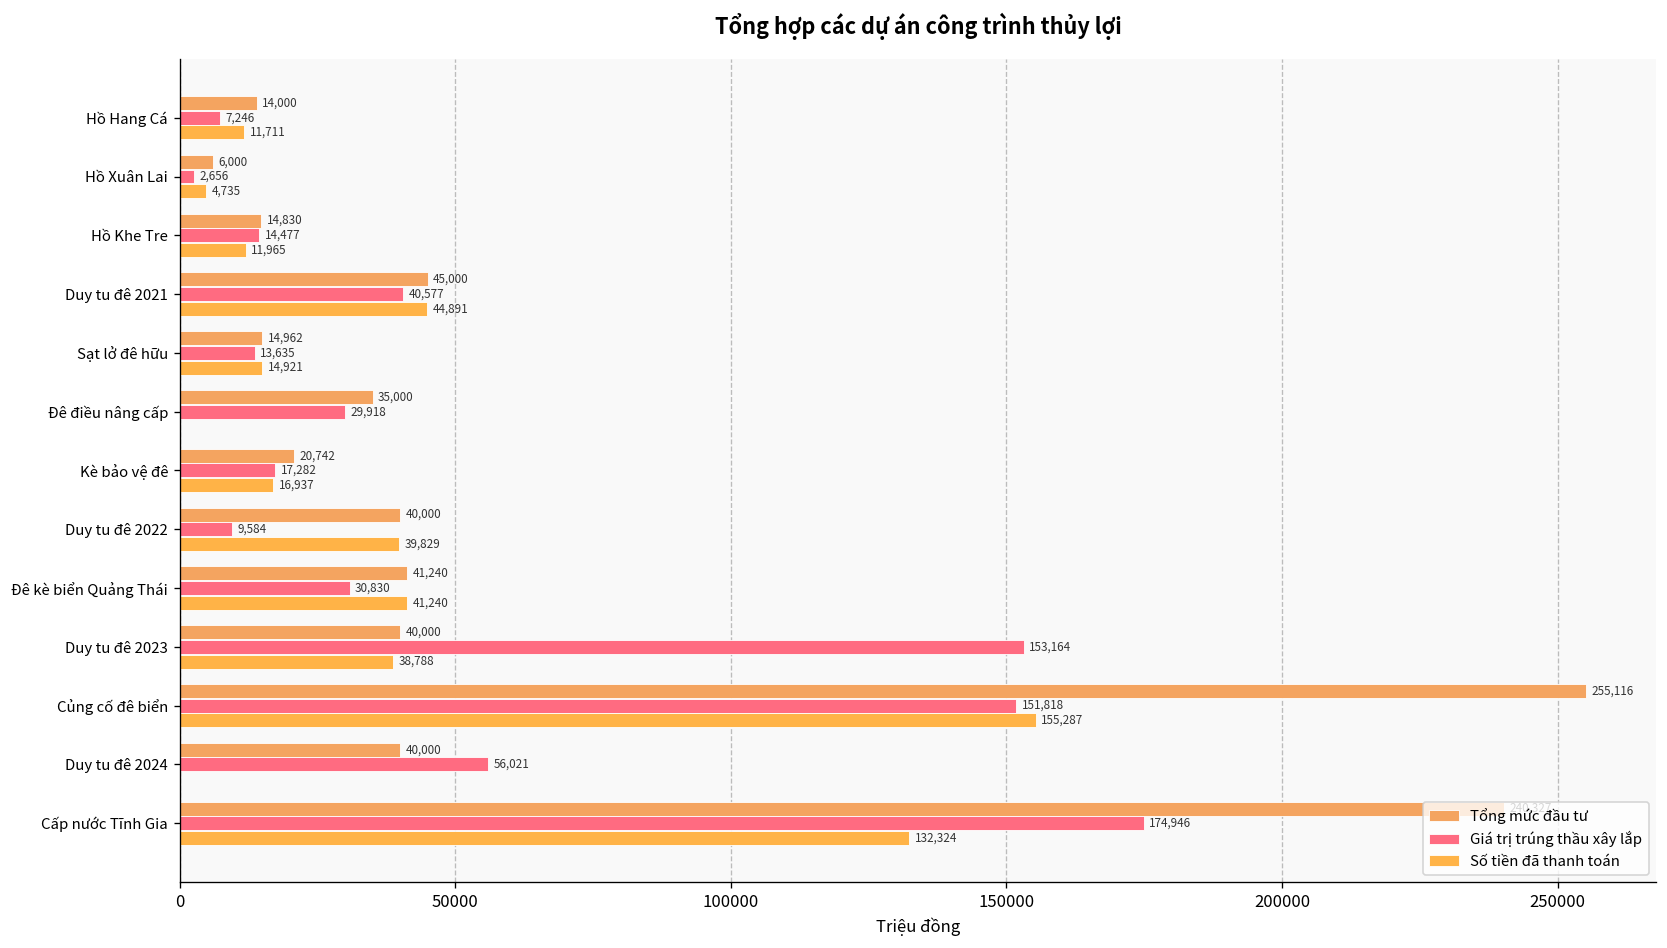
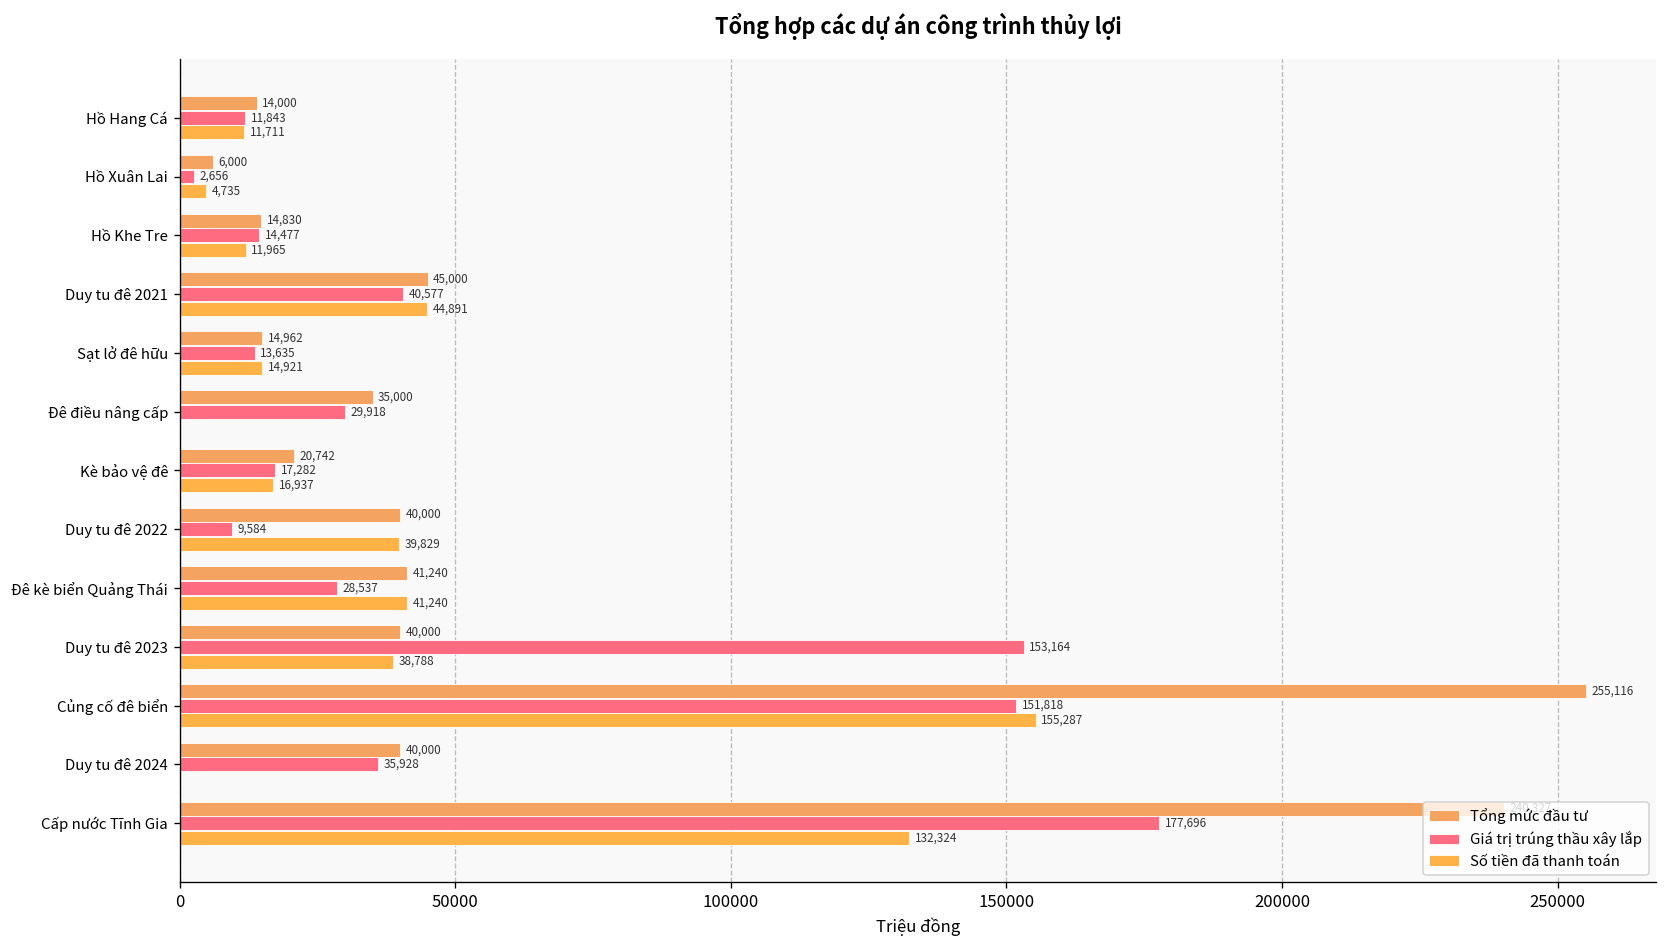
Giá trị trúng thầu xây lắp, Hồ Hang Cá: 7,246 -> 11,843
Giá trị trúng thầu xây lắp, Đê kè biển Quảng Thái: 30,830 -> 28,537
Giá trị trúng thầu xây lắp, Duy tu đê 2024: 56,021 -> 35,928
Giá trị trúng thầu xây lắp, Cấp nước Tĩnh Gia: 174,946 -> 177,696
